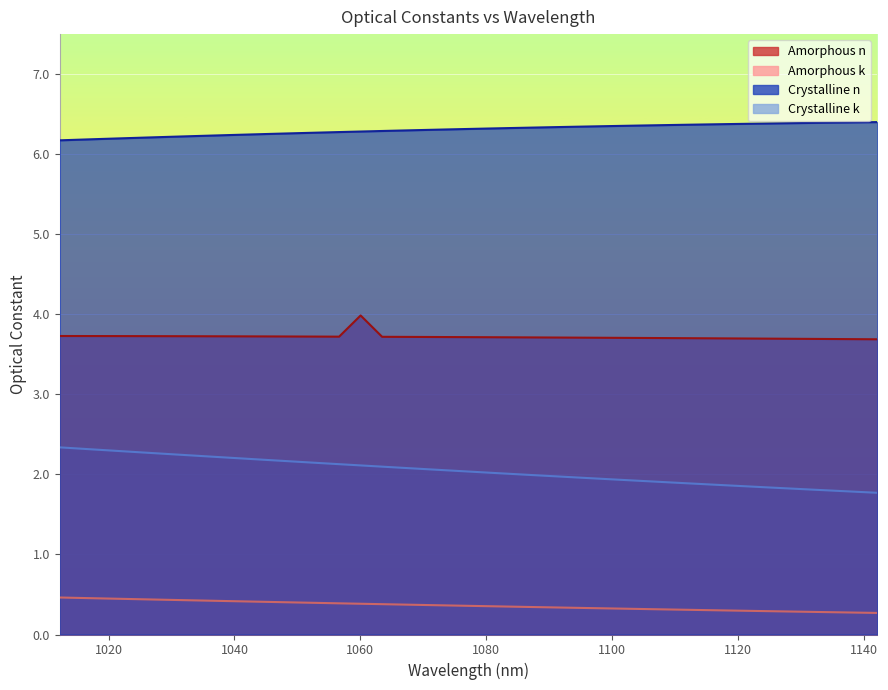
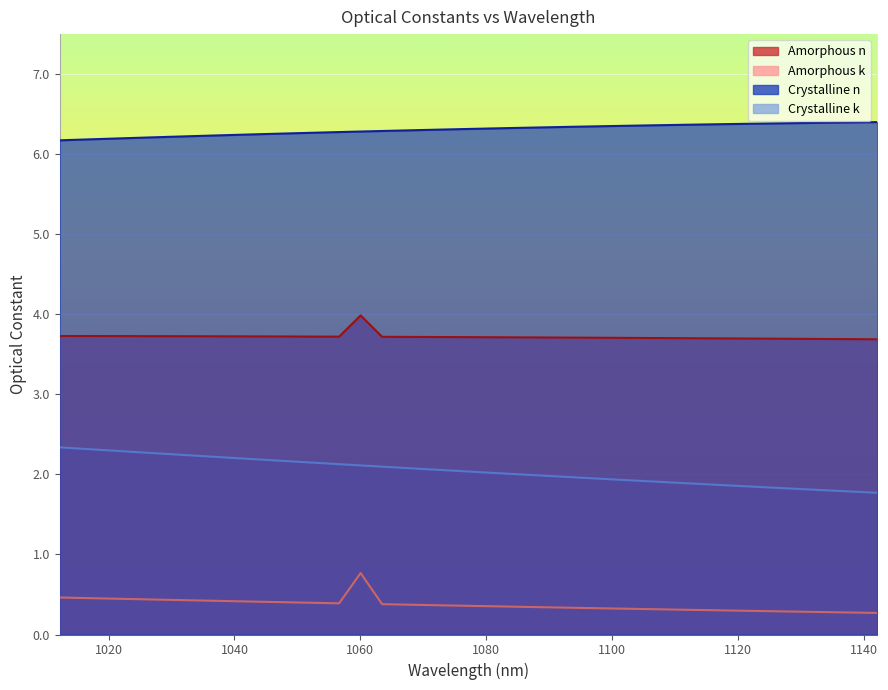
Amorphous k, 1060: 0.4 -> 0.8
